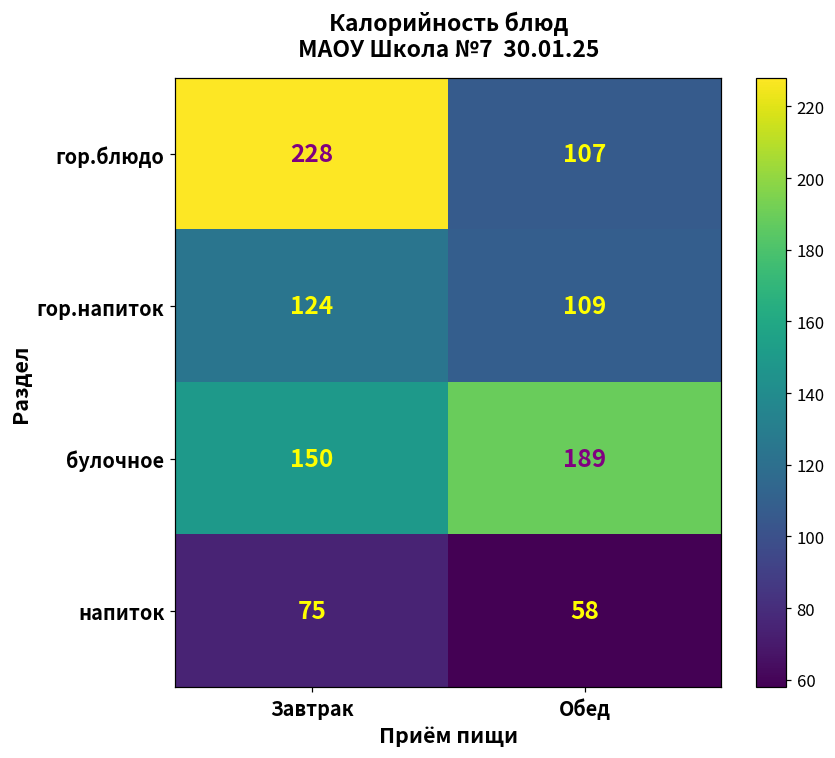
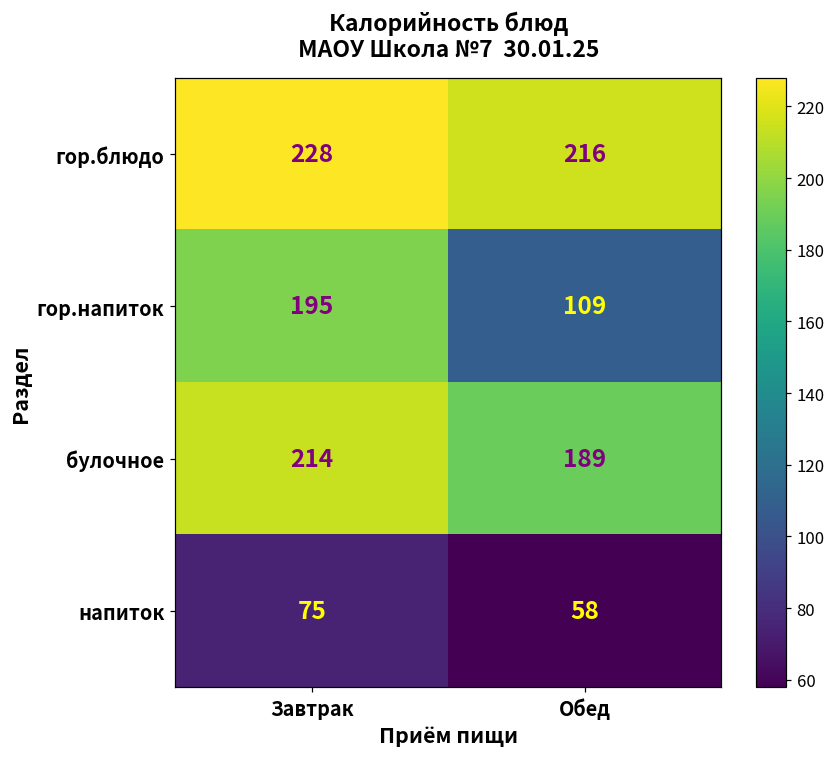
гор.блюдо, Обед: 107 -> 216
гор.напиток, Завтрак: 124 -> 195
булочное, Завтрак: 150 -> 214
